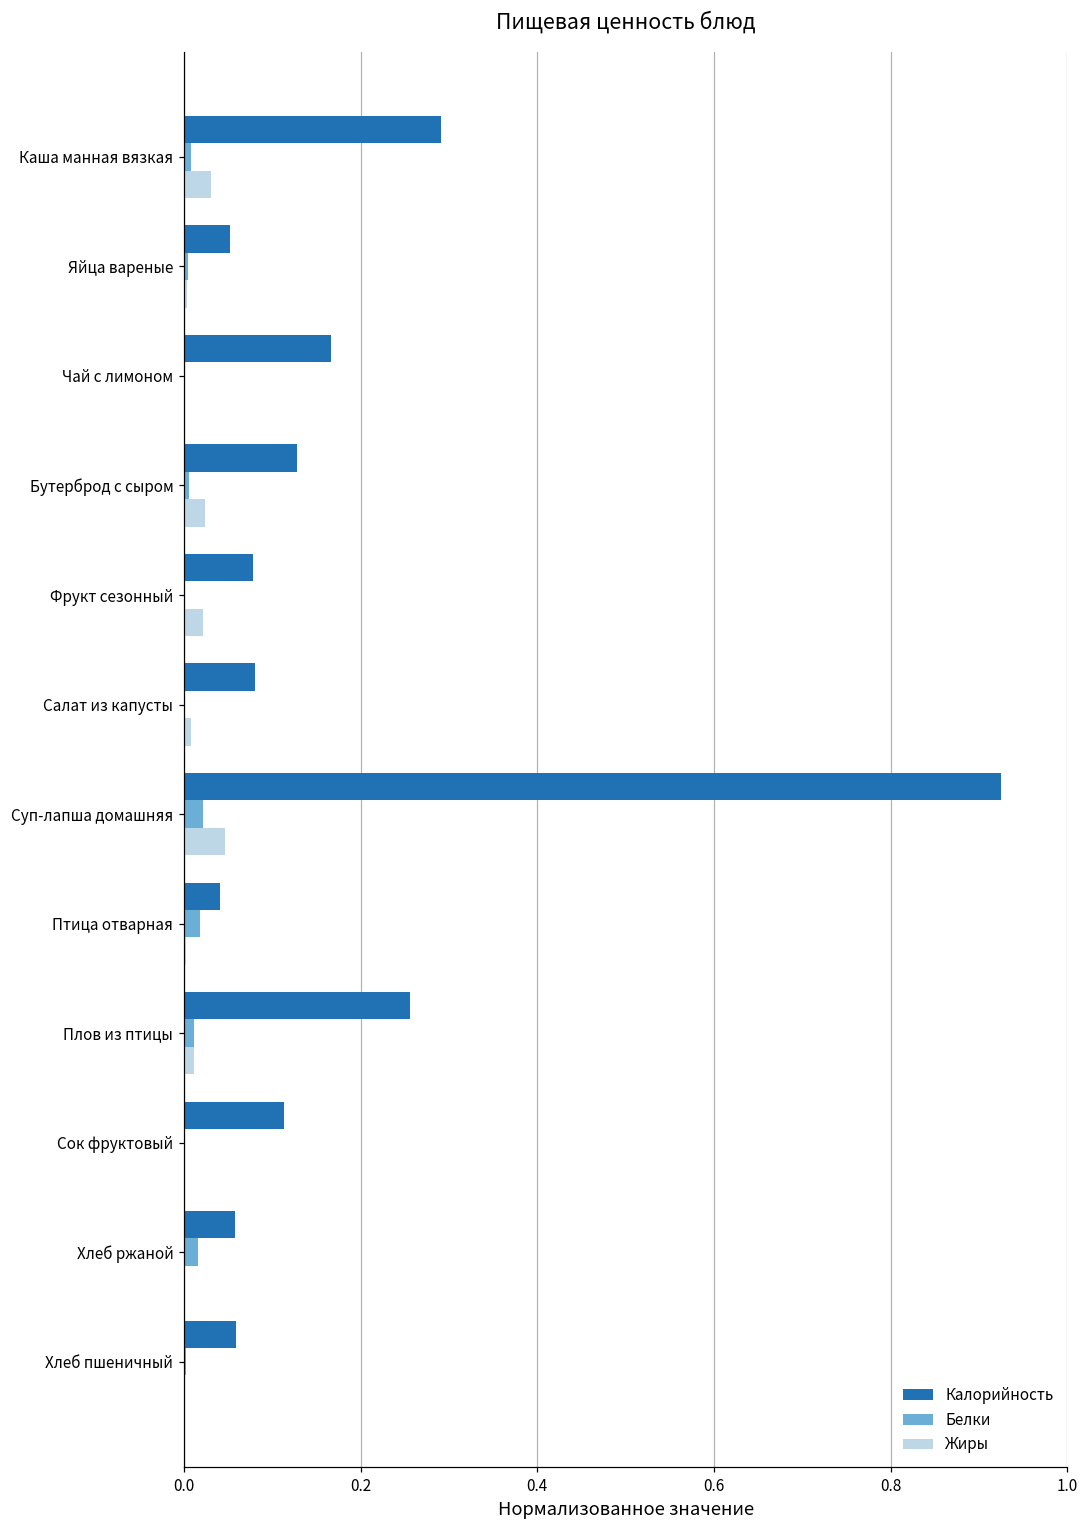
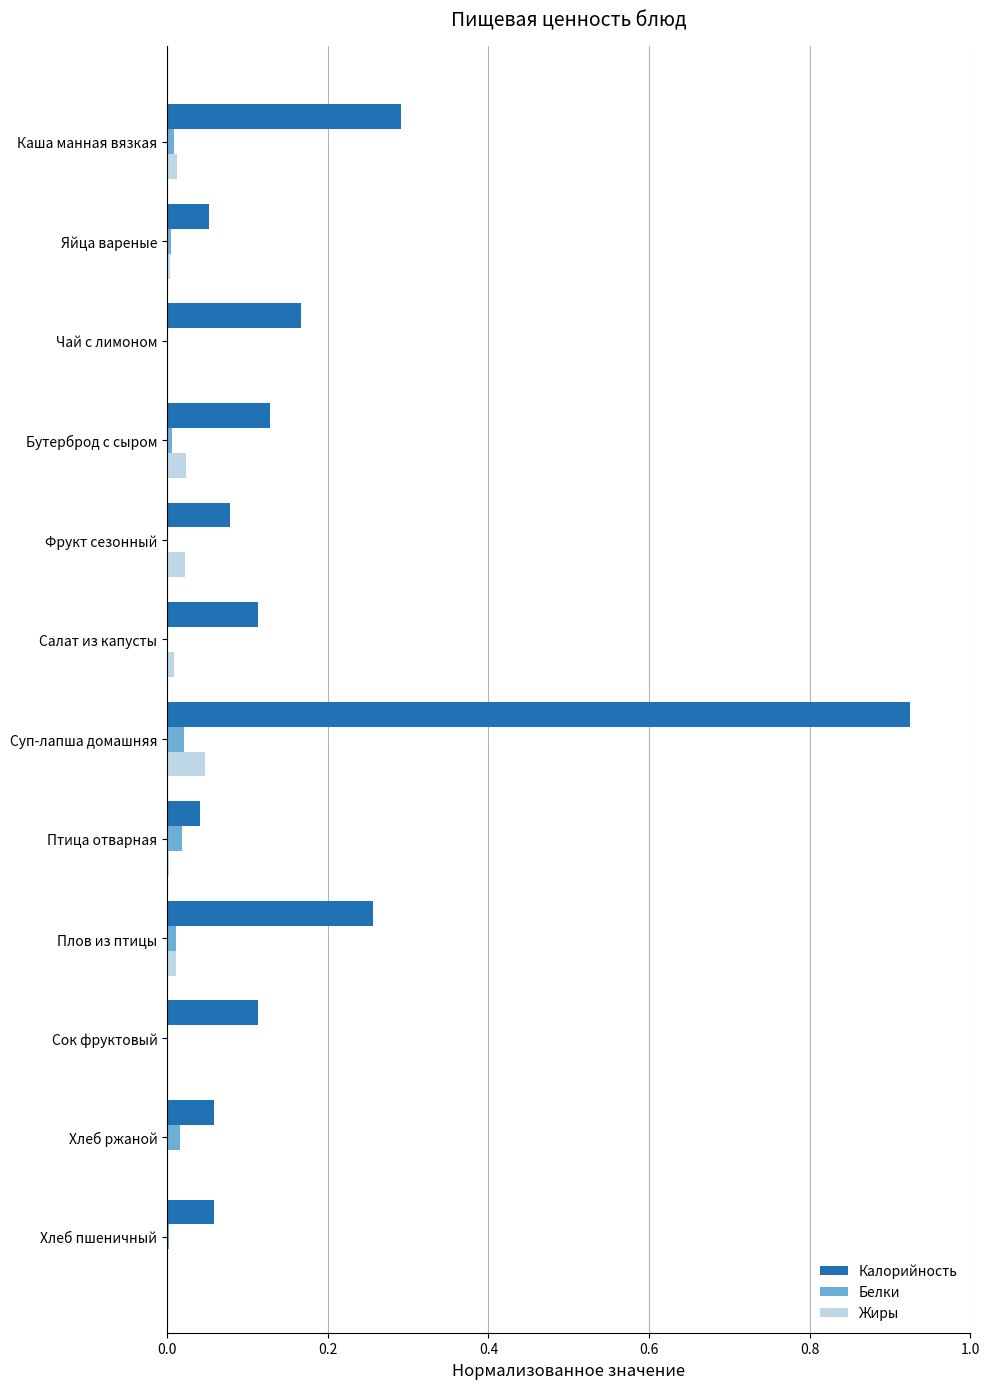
Жиры, Каша манная вязкая: 0.03 -> 0.01
Калорийность, Салат из капусты: 0.08 -> 0.11
